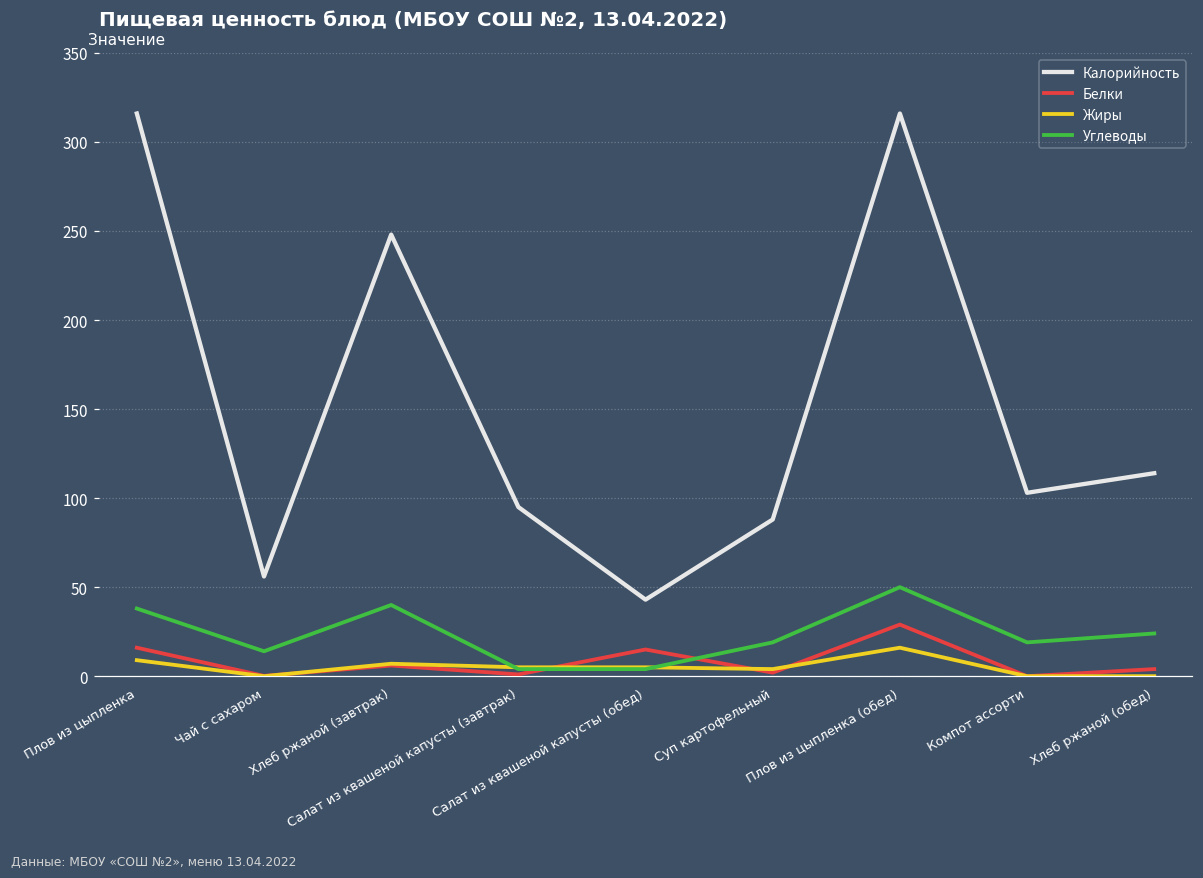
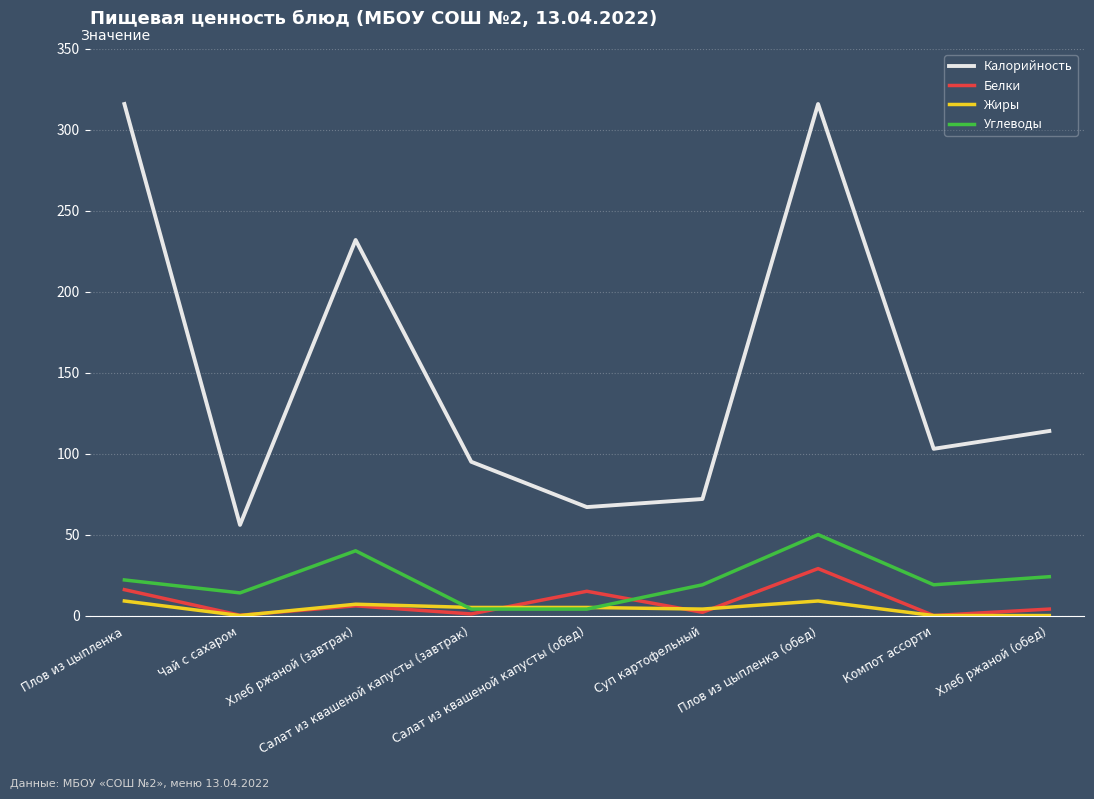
Углеводы, Плов из цыпленка: 38 -> 22
Калорийность, Хлеб ржаной (завтрак): 248 -> 232
Калорийность, Салат из квашеной капусты (обед): 43 -> 67
Калорийность, Суп картофельный: 88 -> 72
Жиры, Плов из цыпленка (обед): 16 -> 9
